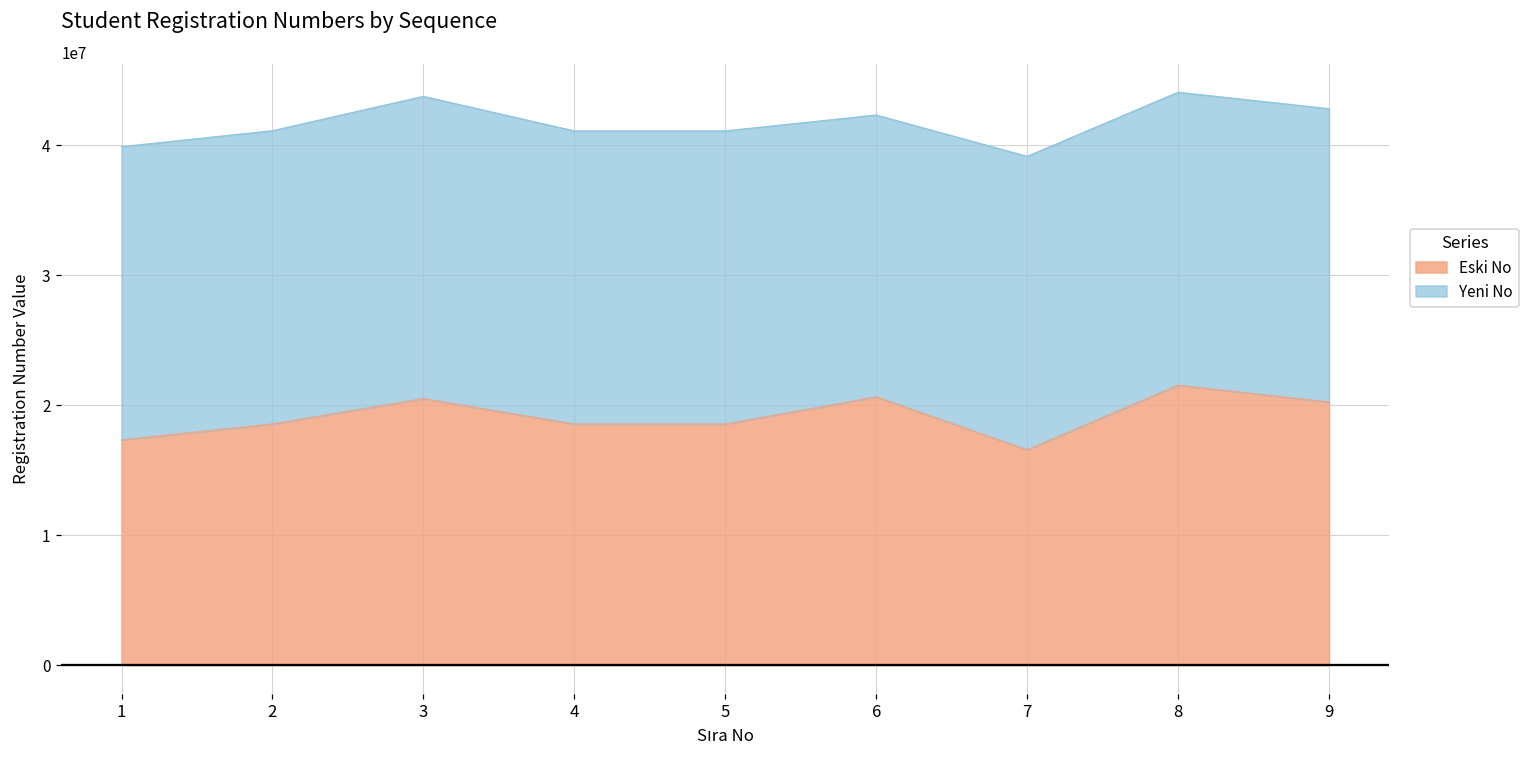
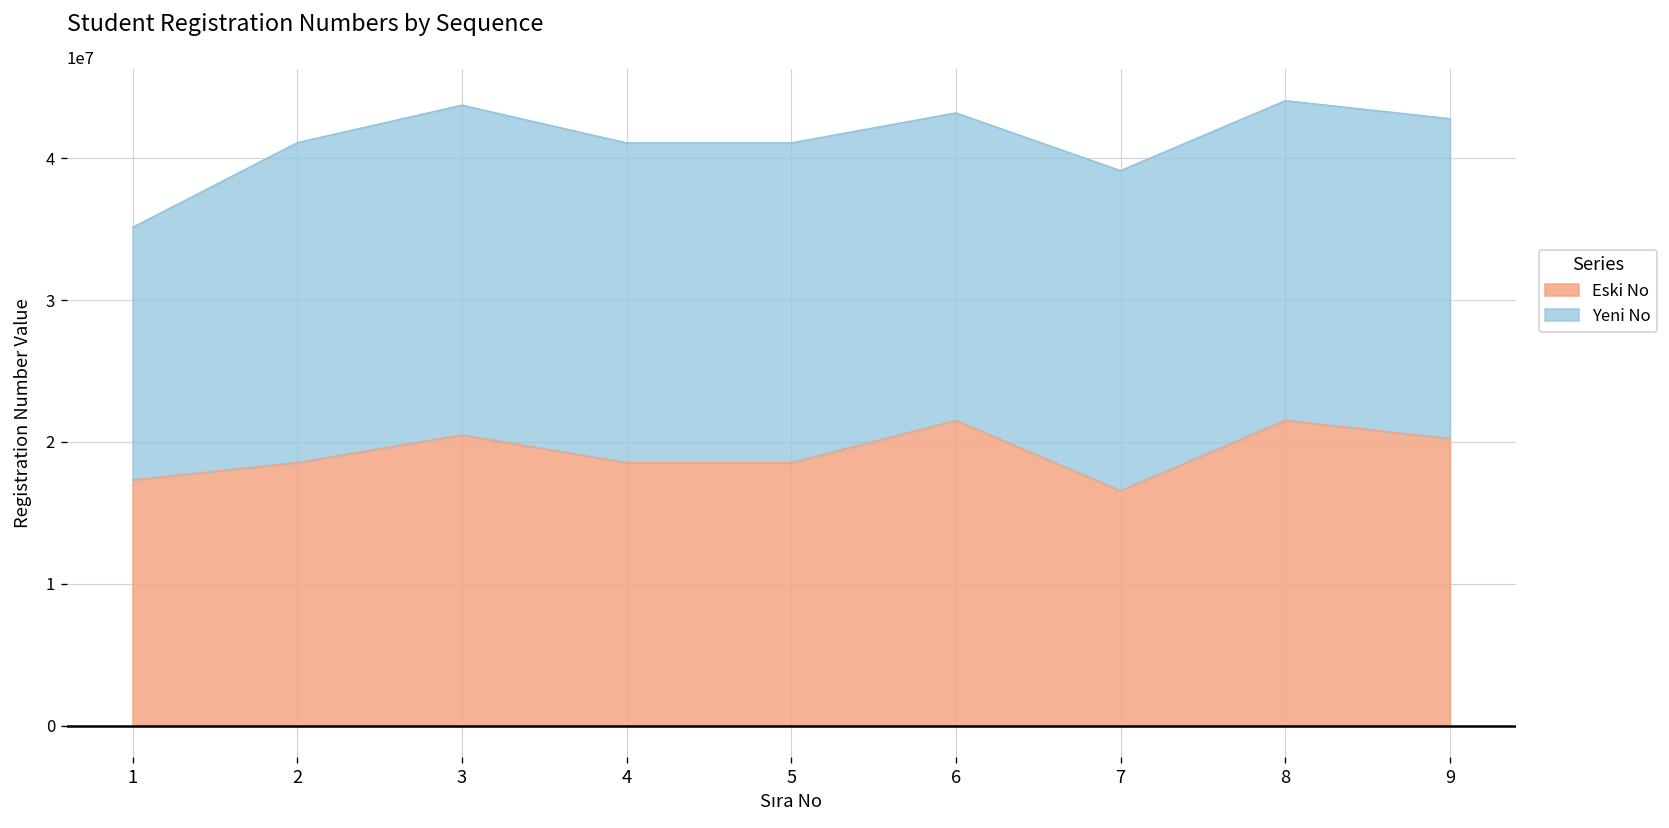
Yeni No, 1: 22600000 -> 17800000
Eski No, 6: 20600000 -> 21500000
